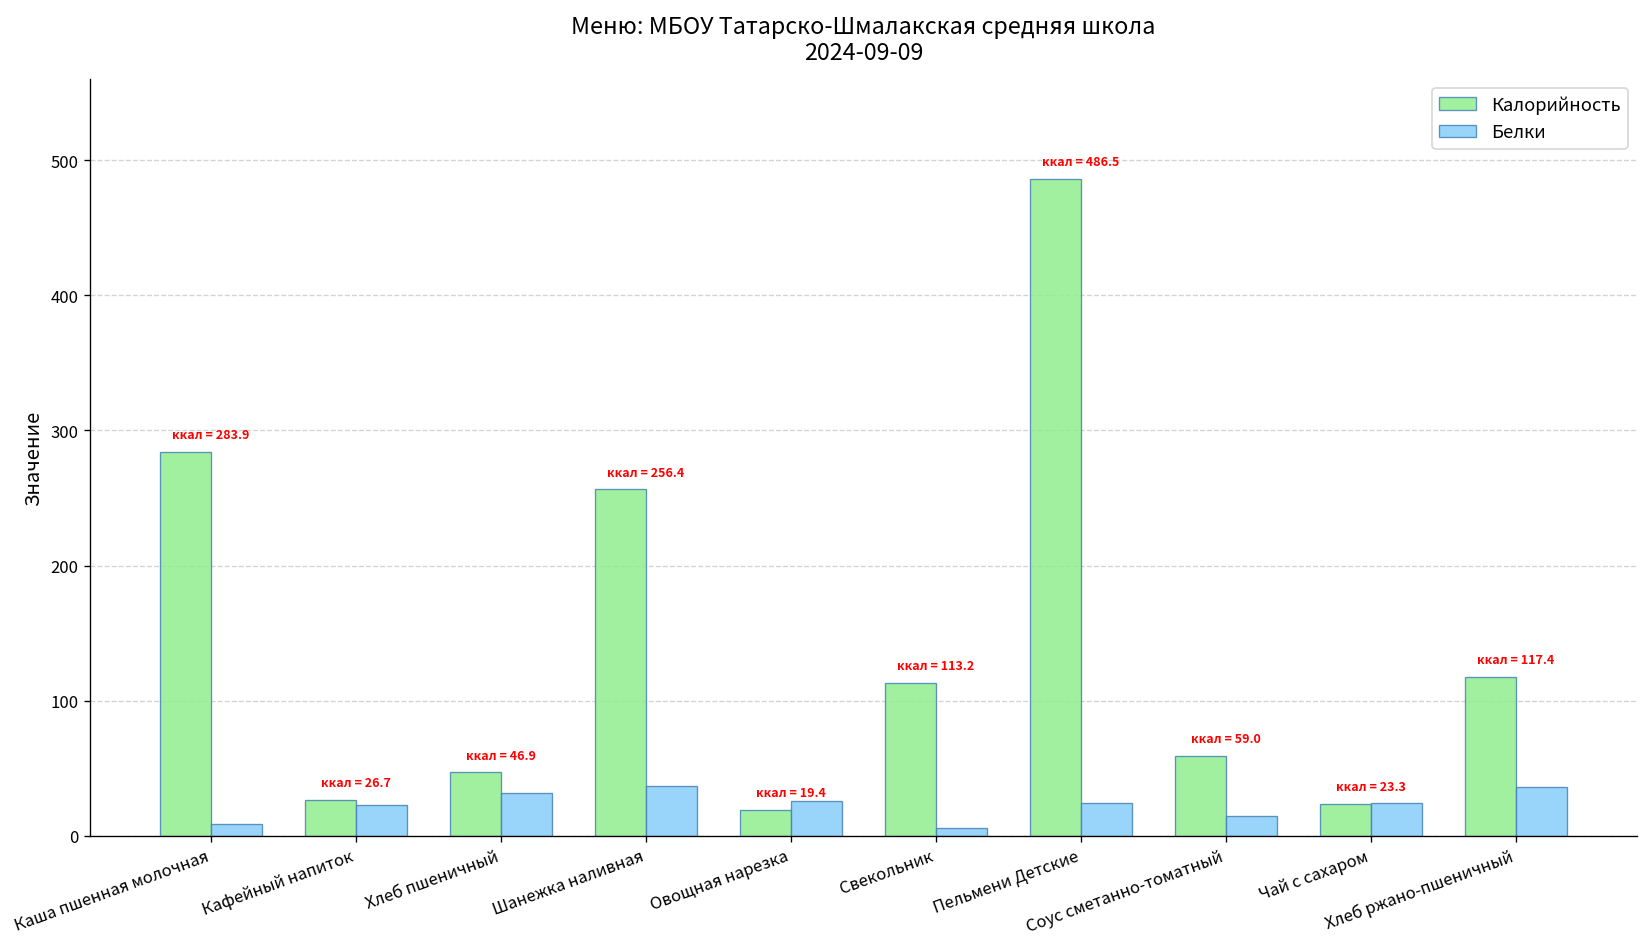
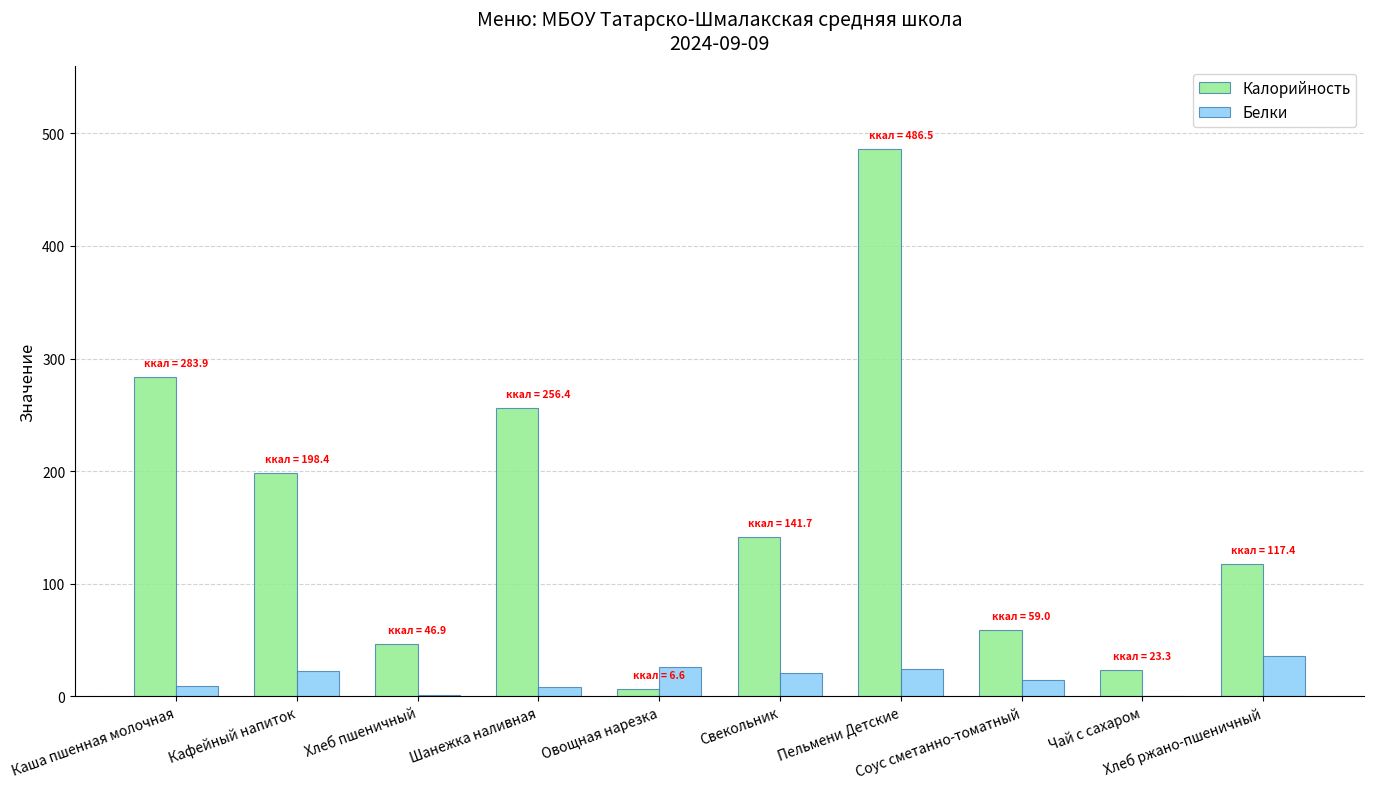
Калорийность, Кафейный напиток: 26.7 -> 198.4
Белки, Хлеб пшеничный: 32 -> 2
Белки, Шанежка наливная: 37 -> 8
Калорийность, Овощная нарезка: 19.4 -> 6.6
Калорийность, Свекольник: 113.2 -> 141.7
Белки, Свекольник: 6 -> 20
Белки, Чай с сахаром: 24 -> 0
